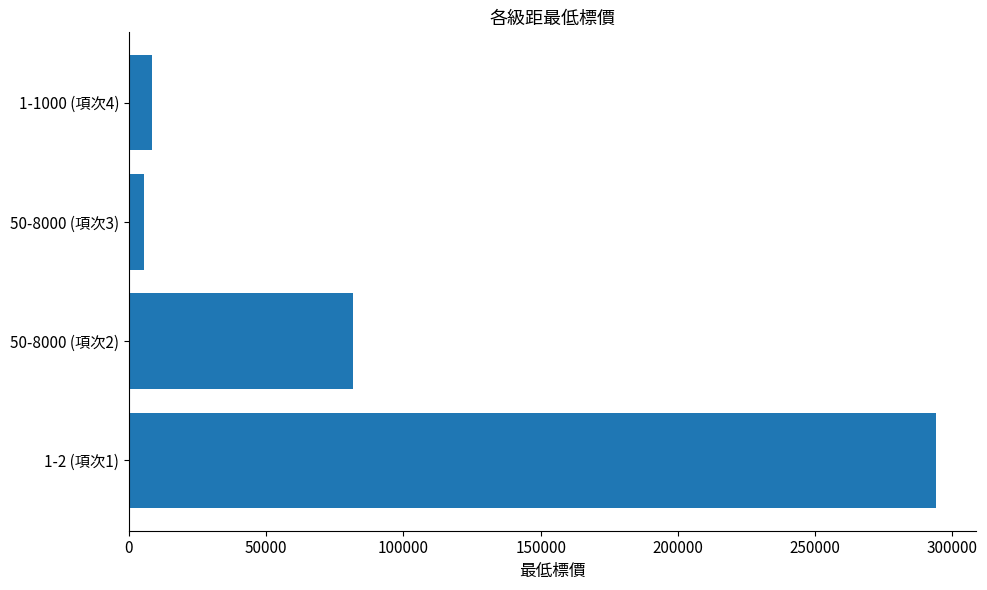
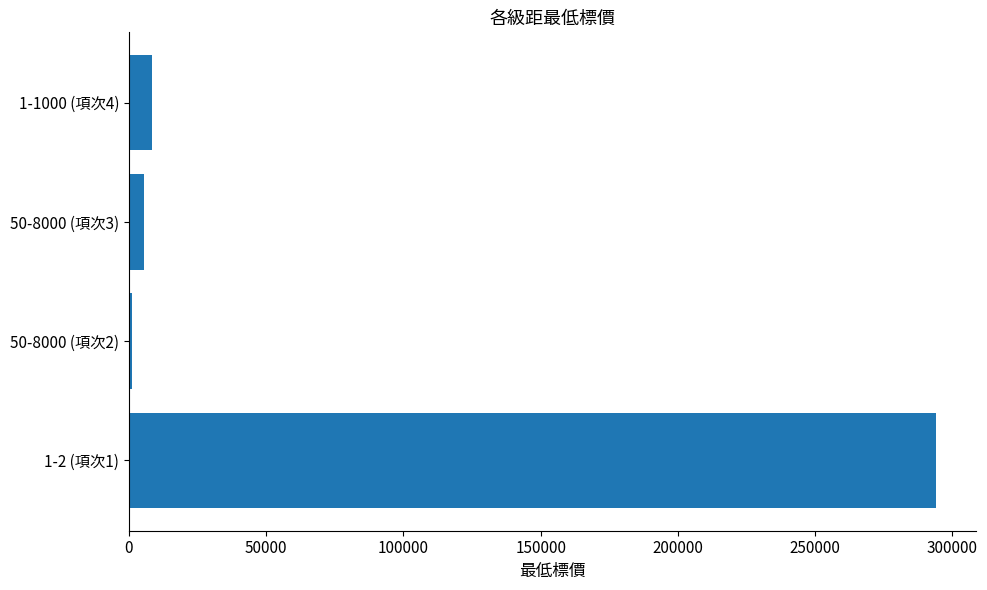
50-8000 (項次2): 82000 -> 1000
